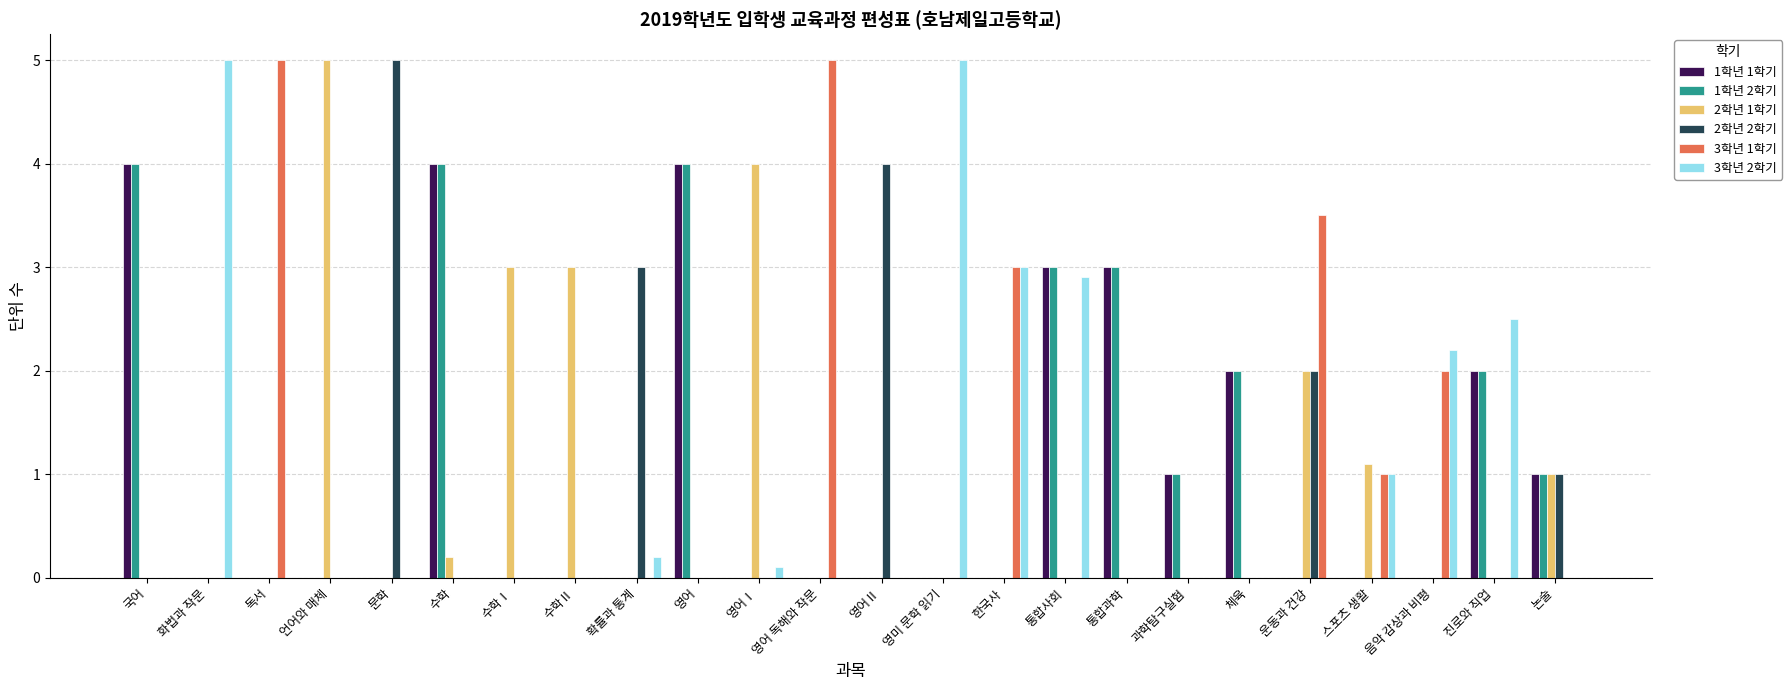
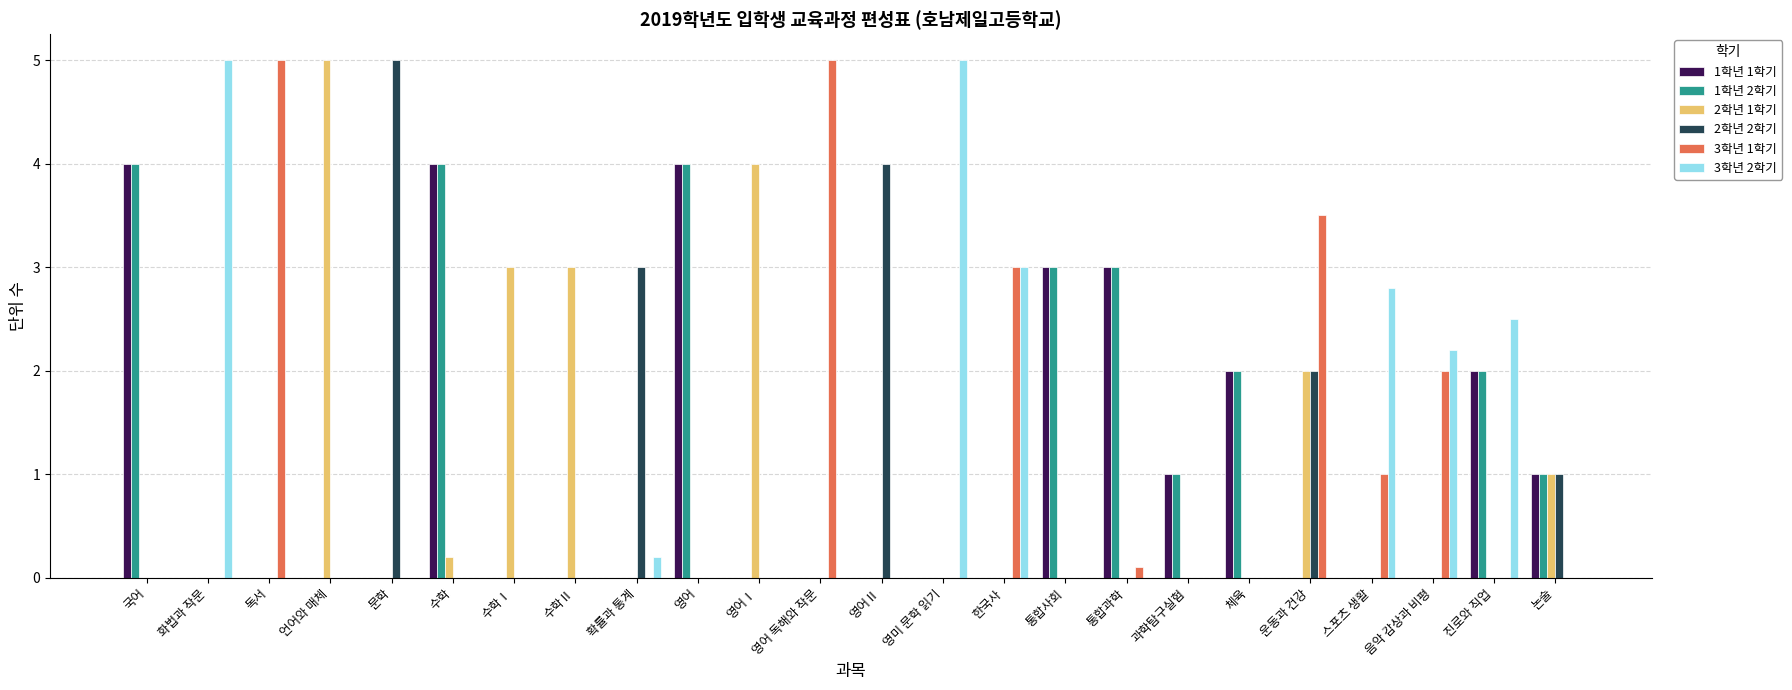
3학년 2학기, 영어Ⅰ: 0.1 -> 0.0
3학년 2학기, 통합사회: 2.9 -> 0.0
3학년 1학기, 통합과학: 0.0 -> 0.1
2학년 1학기, 스포츠 생활: 1.1 -> 0.0
3학년 2학기, 스포츠 생활: 1.0 -> 2.8
